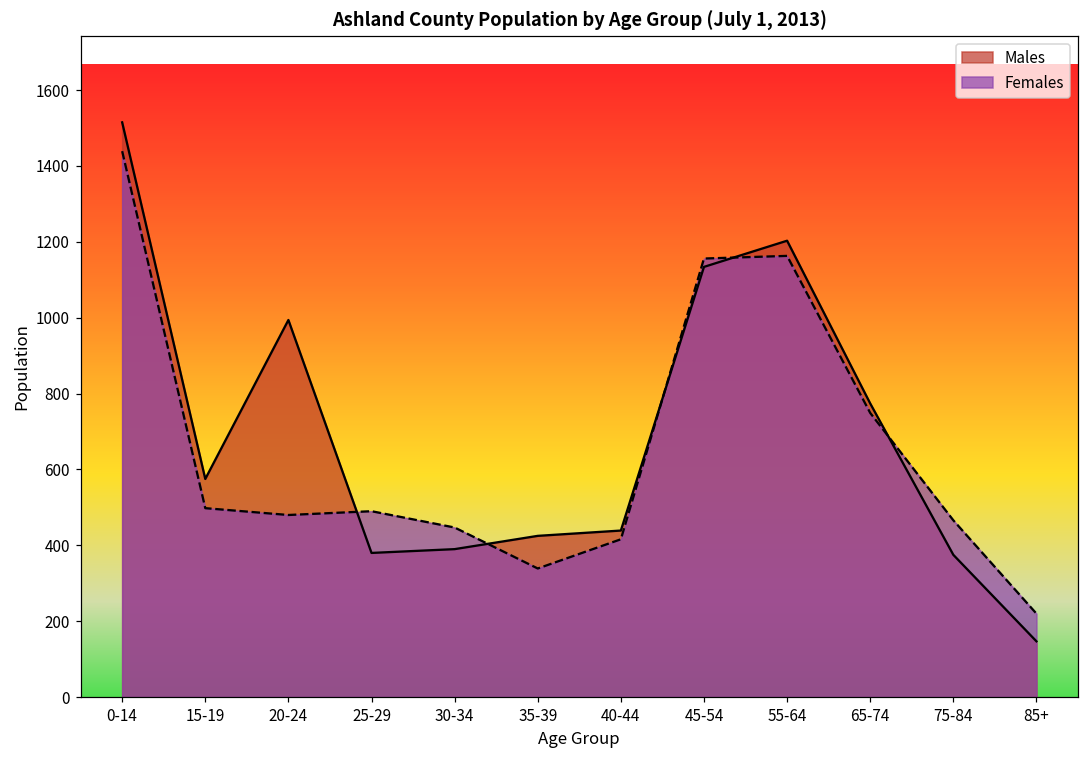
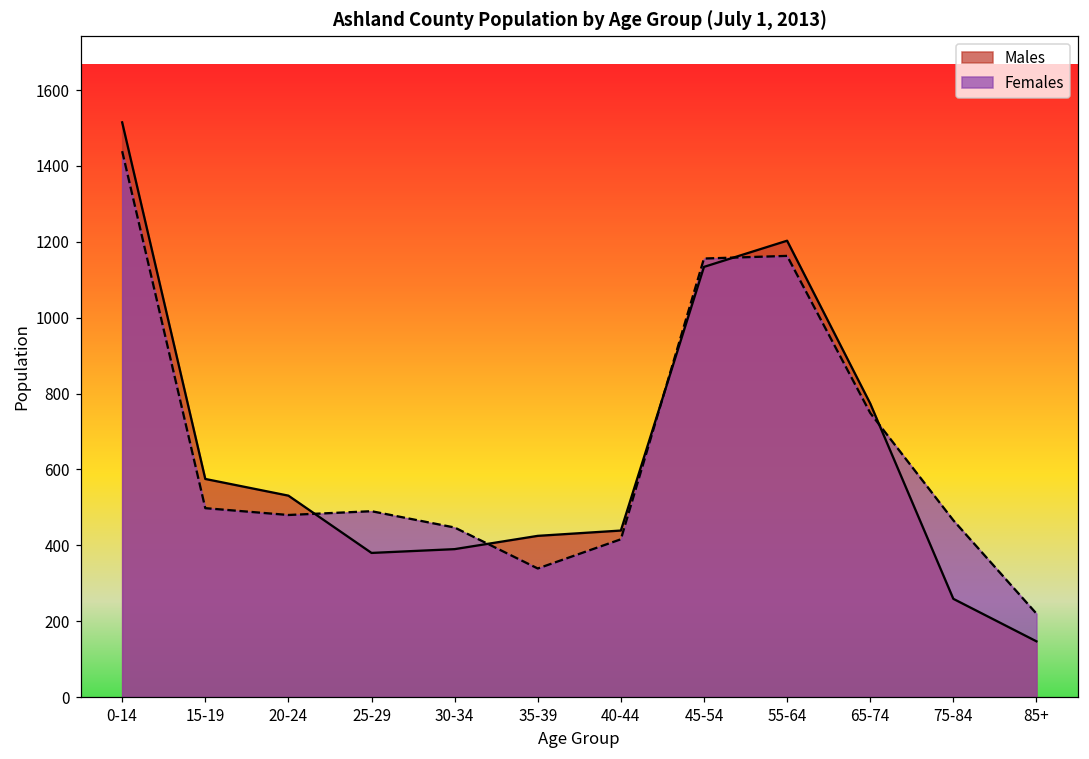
Males, 20-24: 990 -> 530
Males, 75-84: 380 -> 260
